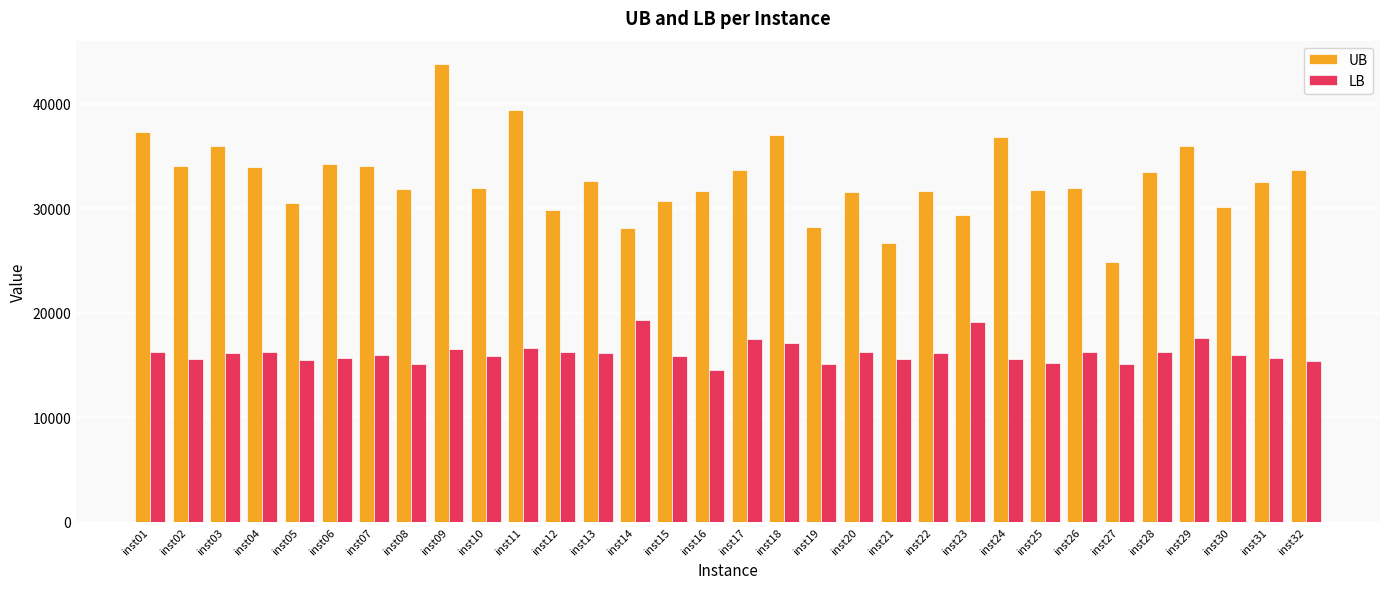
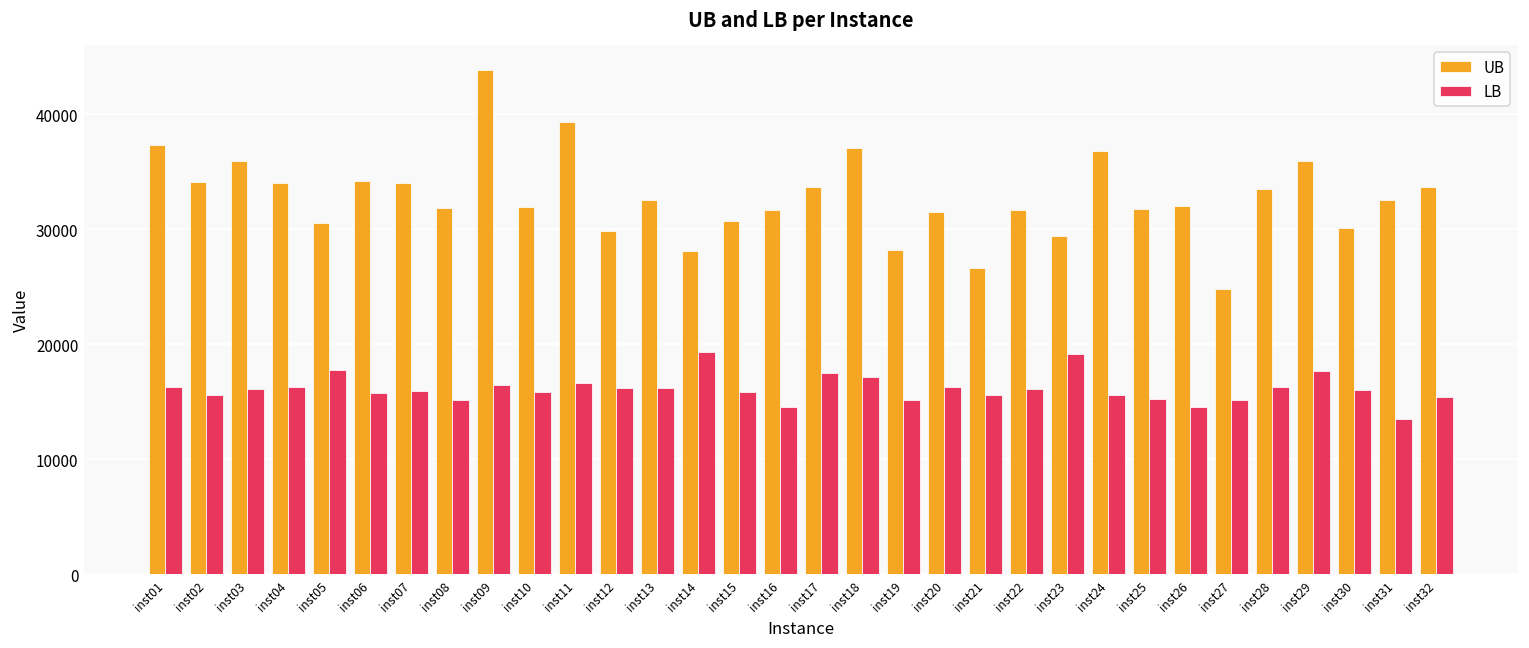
LB, inst05: 15500 -> 17800
LB, inst26: 16300 -> 14500
LB, inst31: 15600 -> 13500
